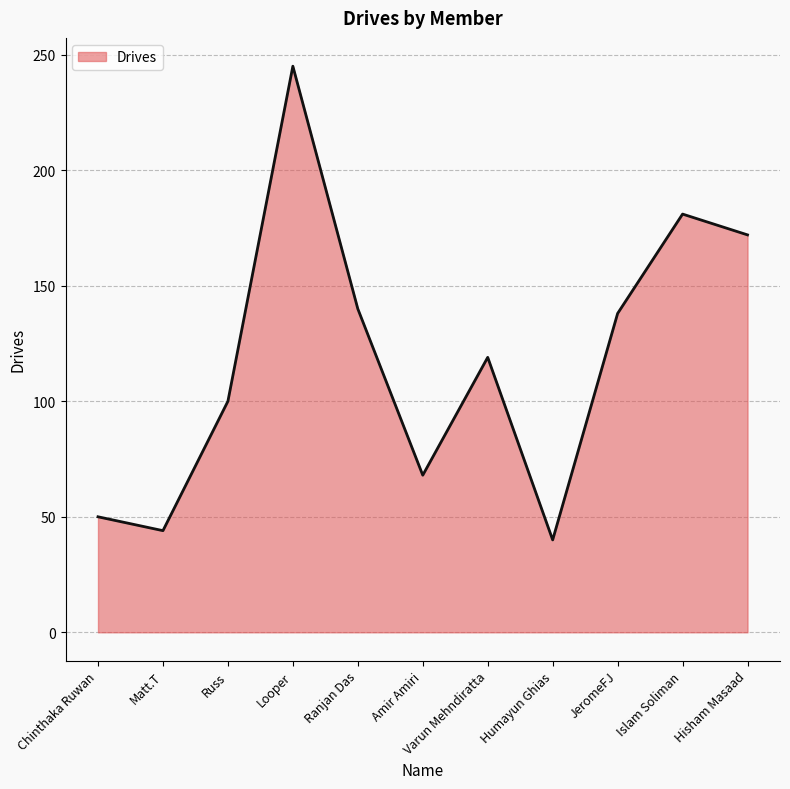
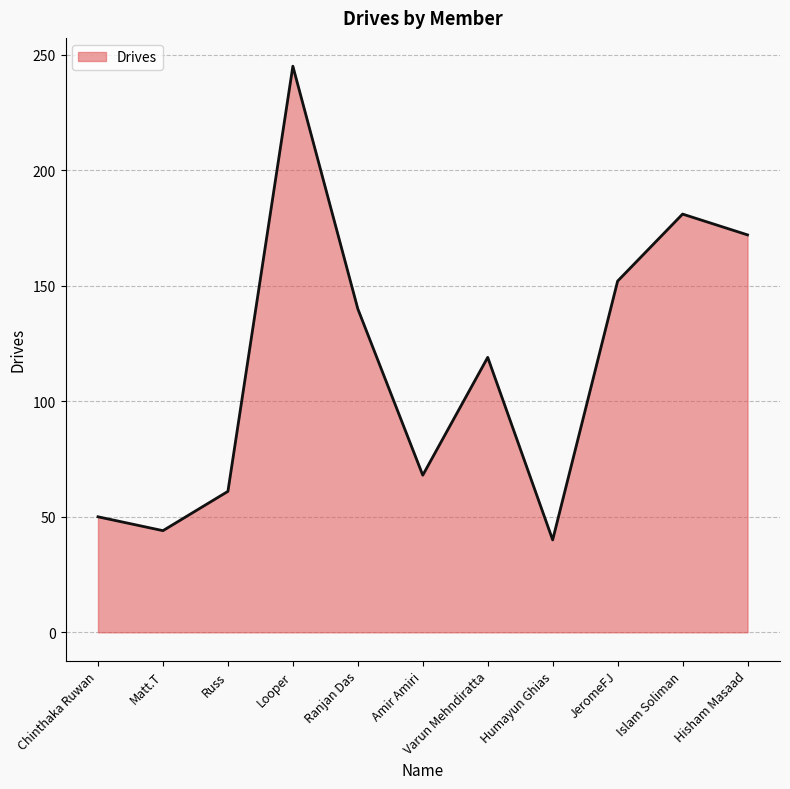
Russ: 100 -> 61
JeromeFJ: 138 -> 152
